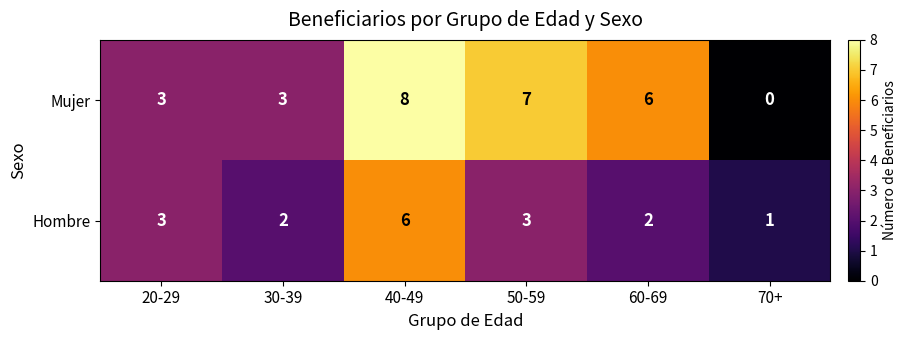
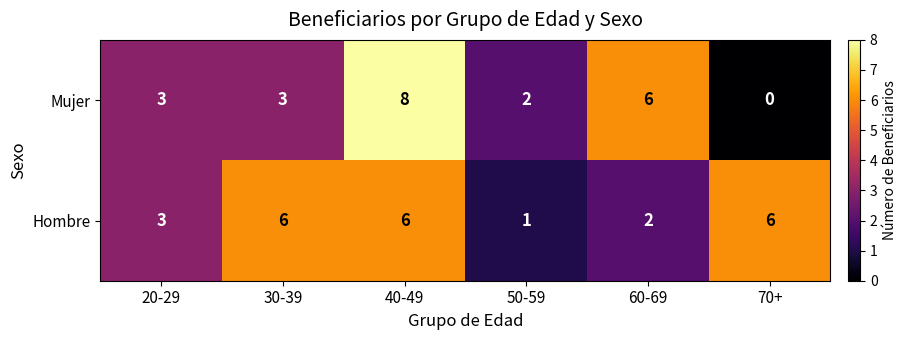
Mujer, 50-59: 7 -> 2
Hombre, 30-39: 2 -> 6
Hombre, 50-59: 3 -> 1
Hombre, 70+: 1 -> 6
